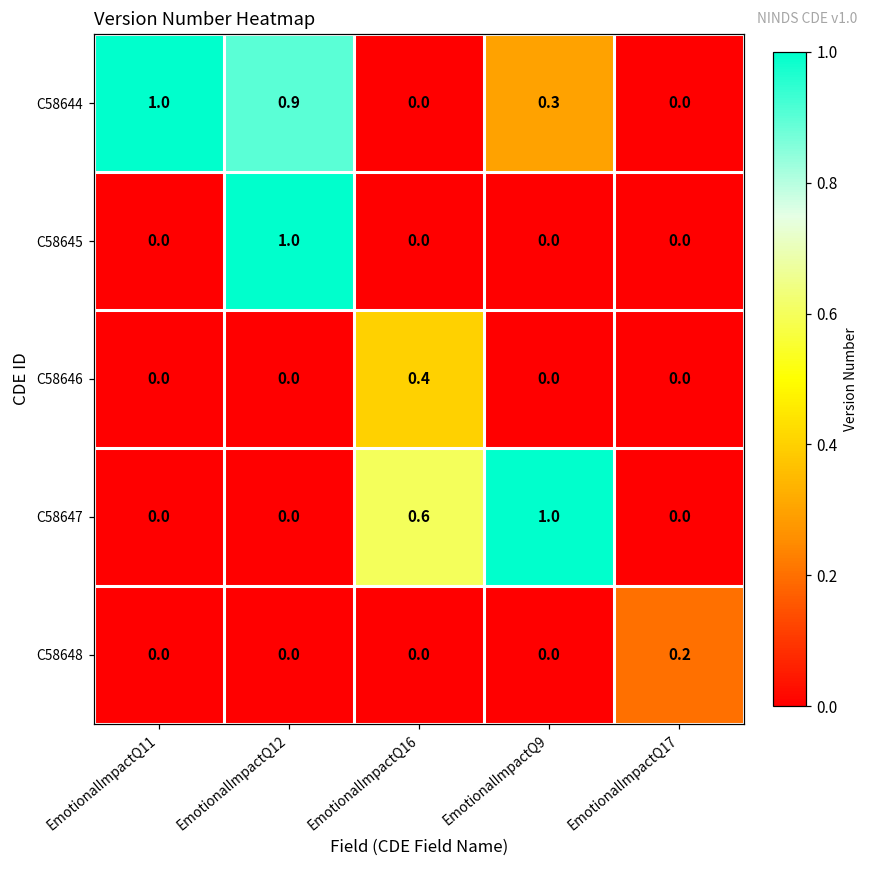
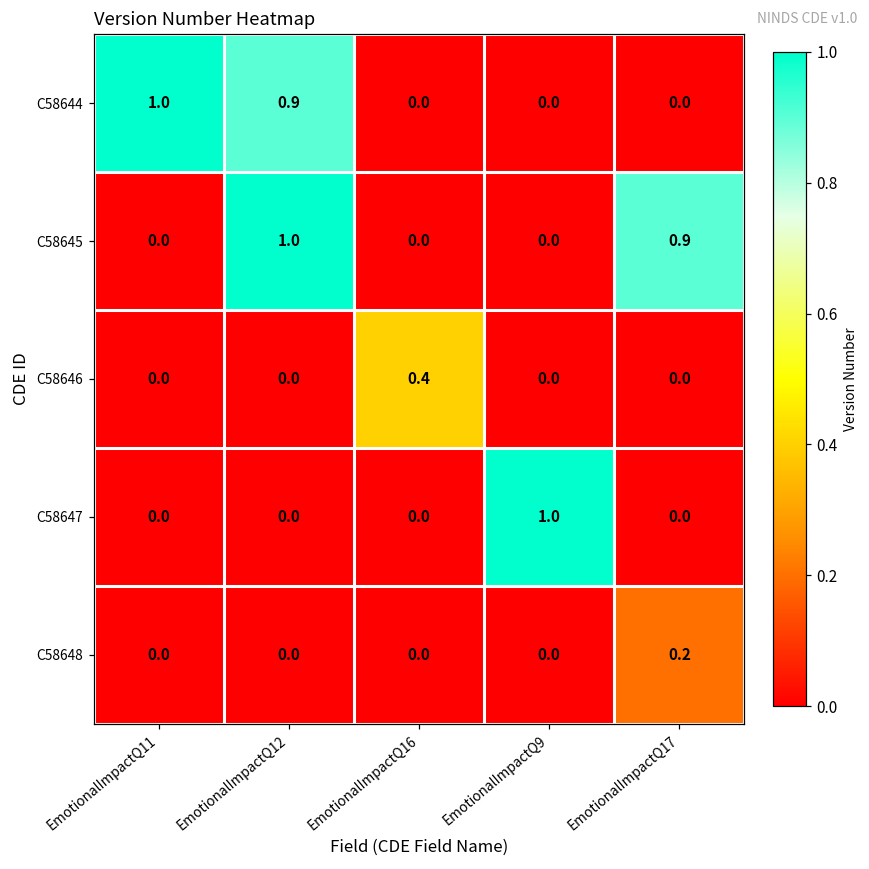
C58644, EmotionalImpactQ9: 0.3 -> 0.0
C58645, EmotionalImpactQ17: 0.0 -> 0.9
C58647, EmotionalImpactQ16: 0.6 -> 0.0
